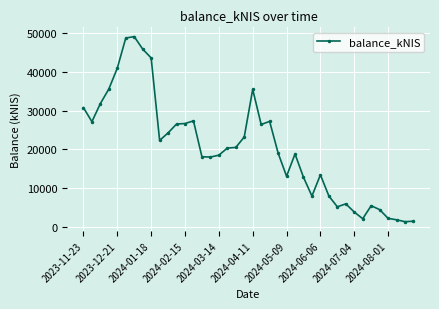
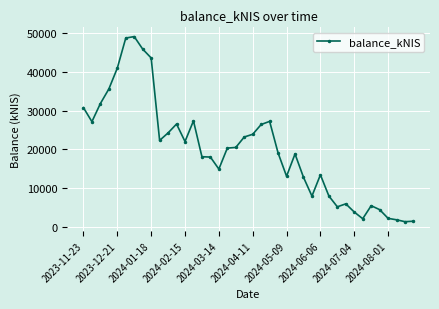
2024-02-15: 27000 -> 22000
2024-03-14: 18000 -> 15000
2024-04-11: 35000 -> 24000
